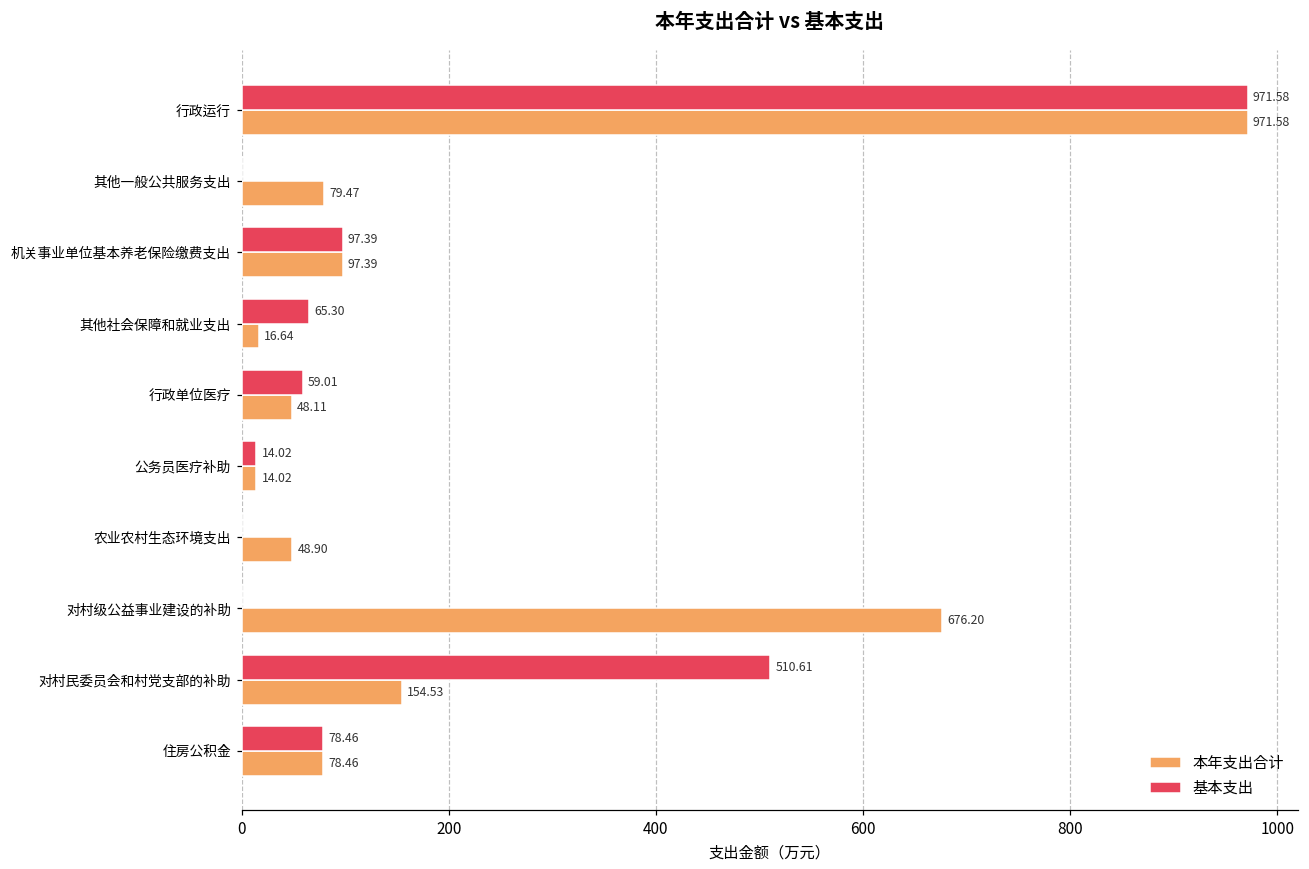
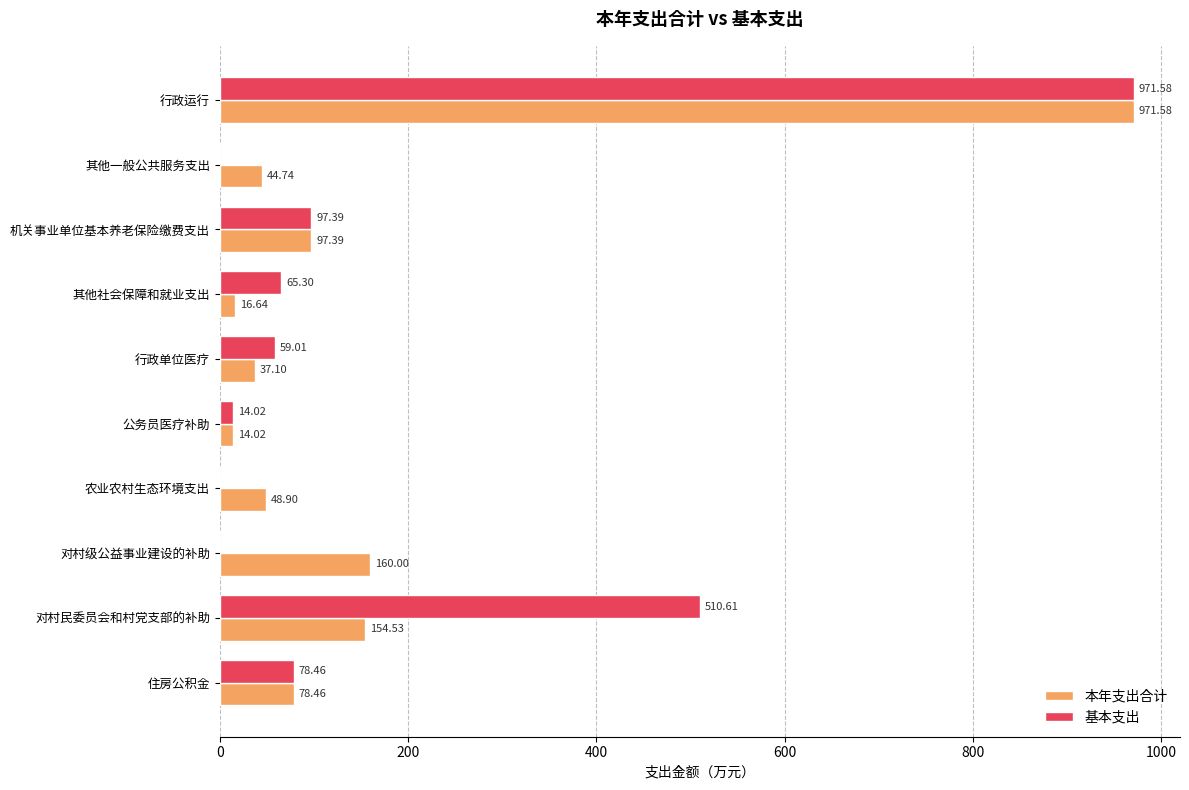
本年支出合计, 其他一般公共服务支出: 79.47 -> 44.74
本年支出合计, 行政单位医疗: 48.11 -> 37.10
本年支出合计, 对村级公益事业建设的补助: 676.20 -> 160.00
